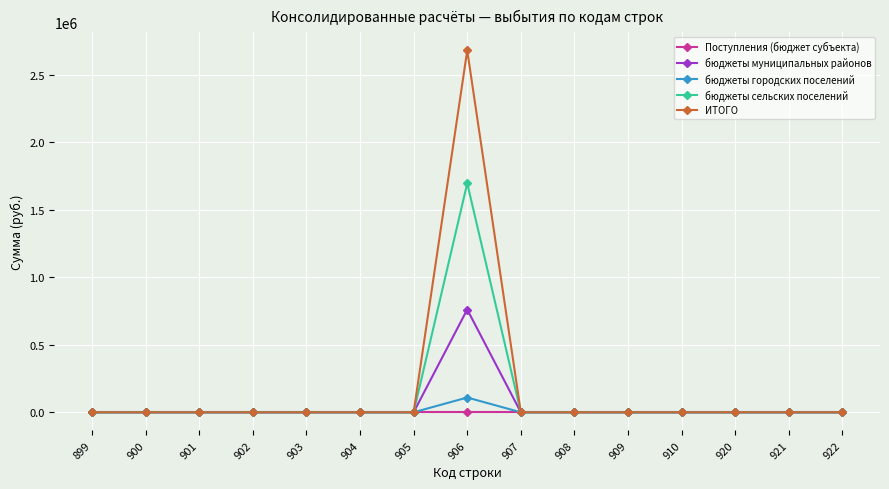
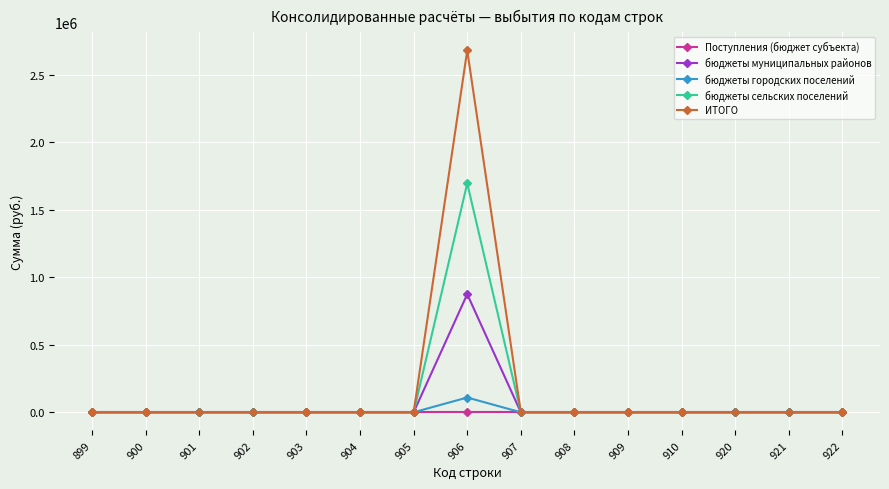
бюджеты муниципальных районов, 906: 760000 -> 870000
